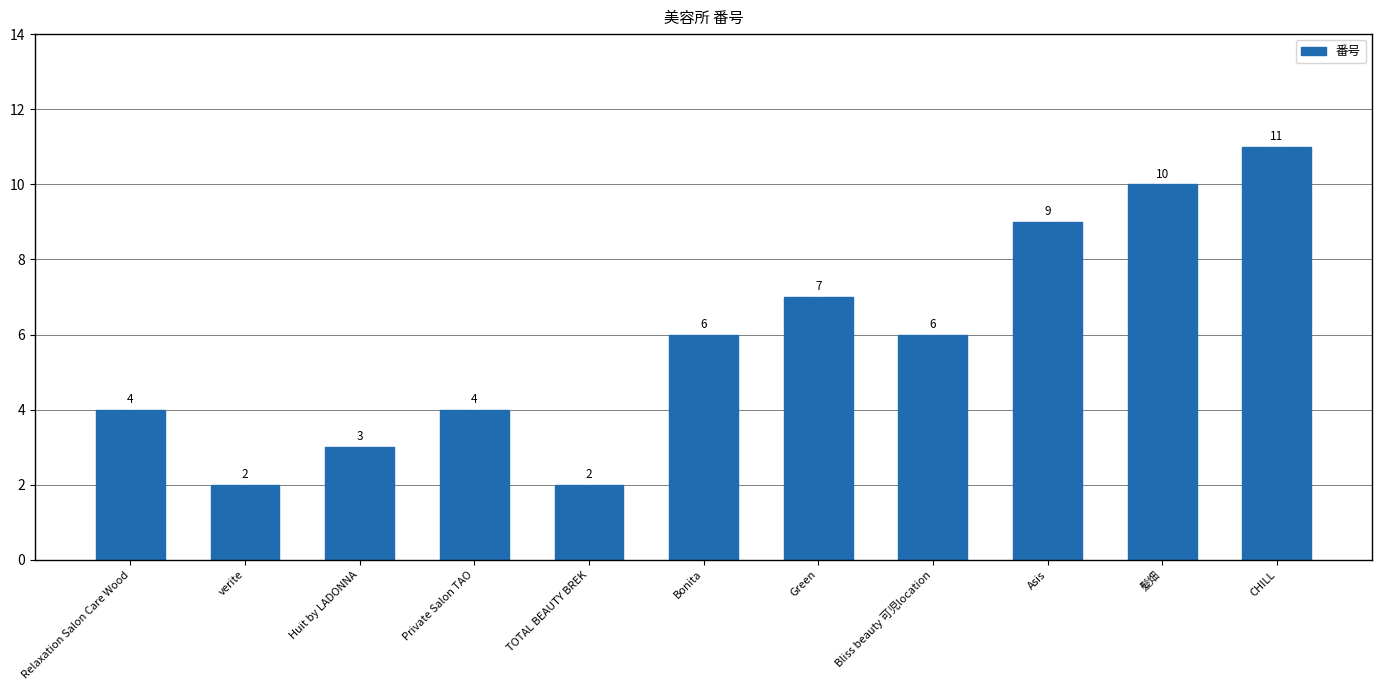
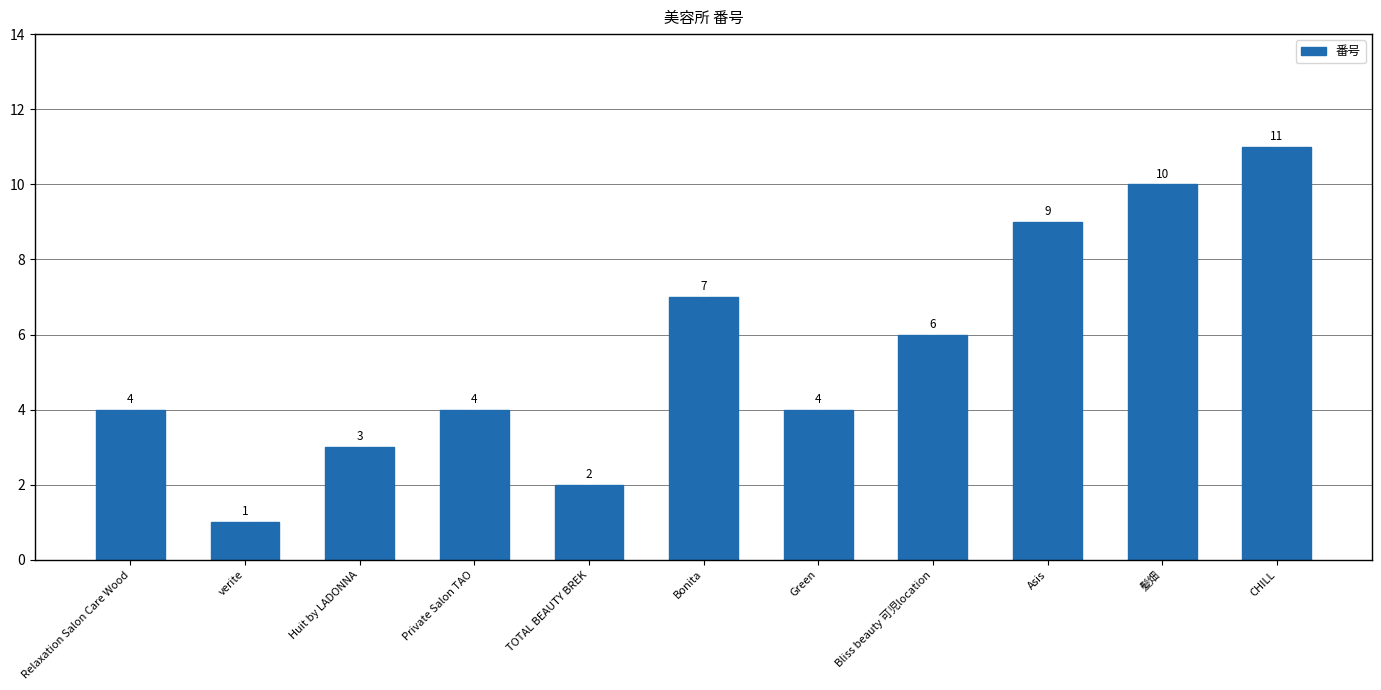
verite: 2 -> 1
Bonita: 6 -> 7
Green: 7 -> 4
